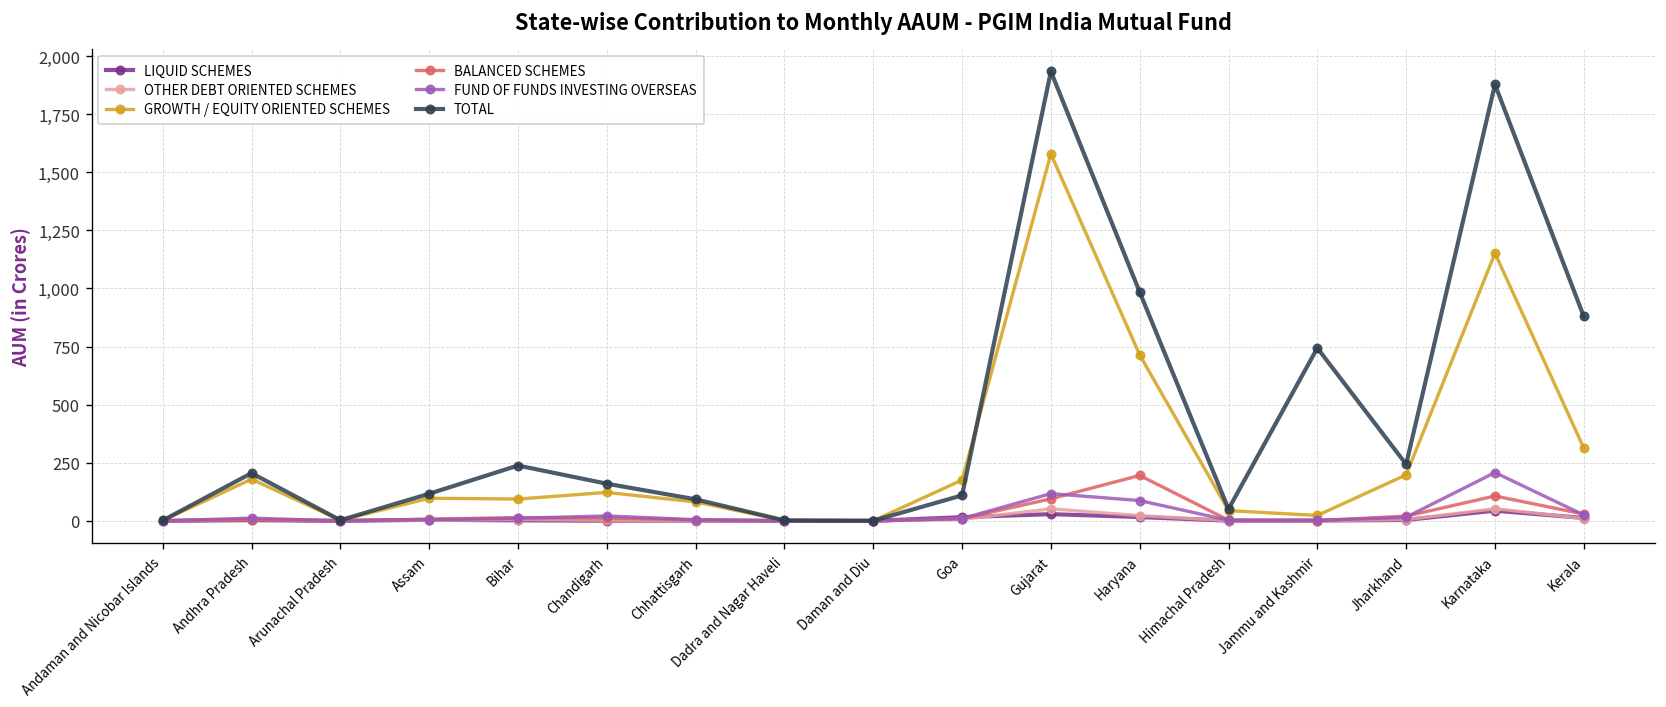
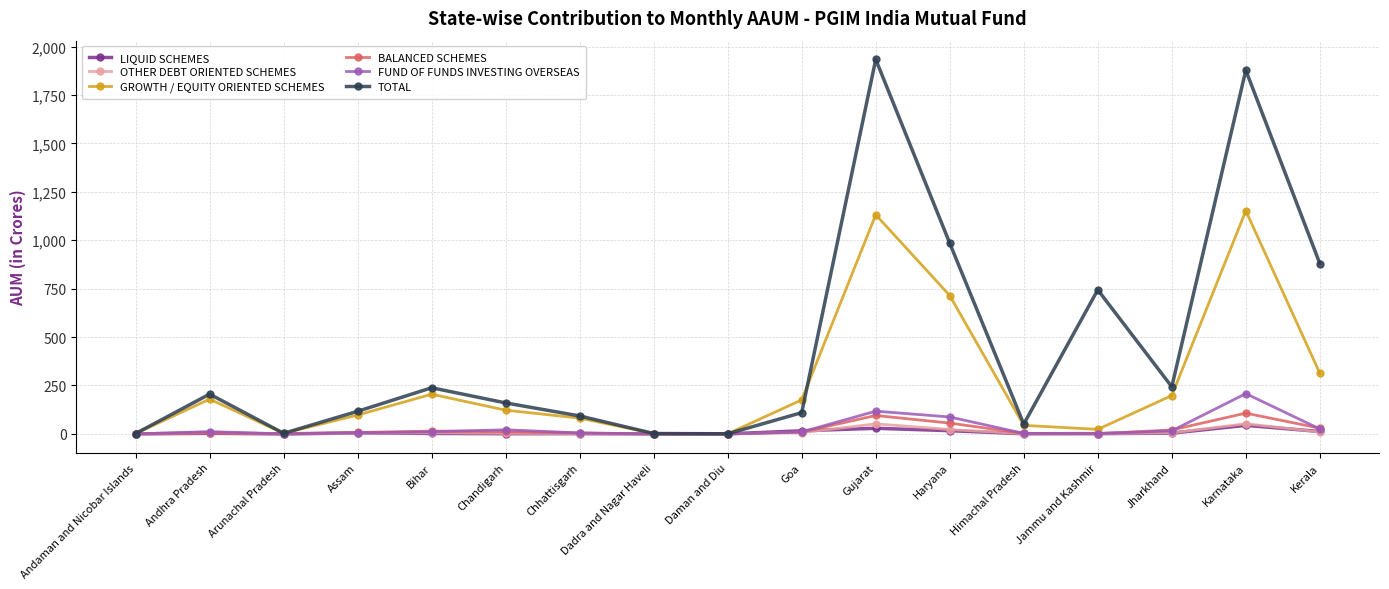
GROWTH / EQUITY ORIENTED SCHEMES, Bihar: 90 -> 200
GROWTH / EQUITY ORIENTED SCHEMES, Gujarat: 1,580 -> 1,130
BALANCED SCHEMES, Haryana: 200 -> 60
